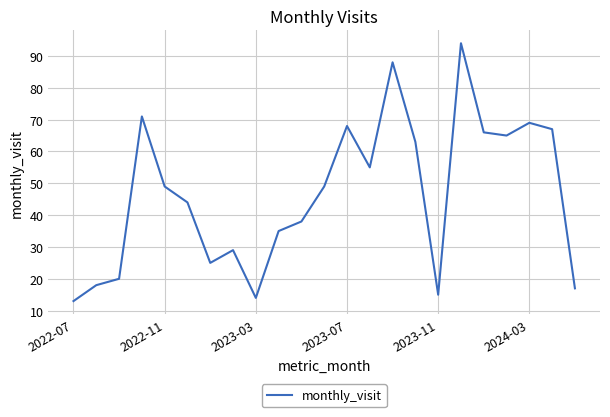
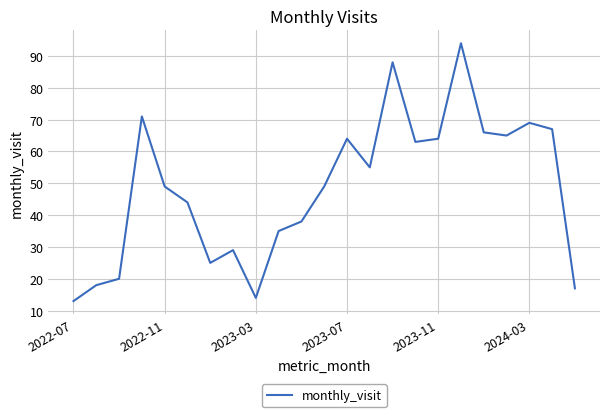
2023-07: 68 -> 64
2023-11: 15 -> 64
